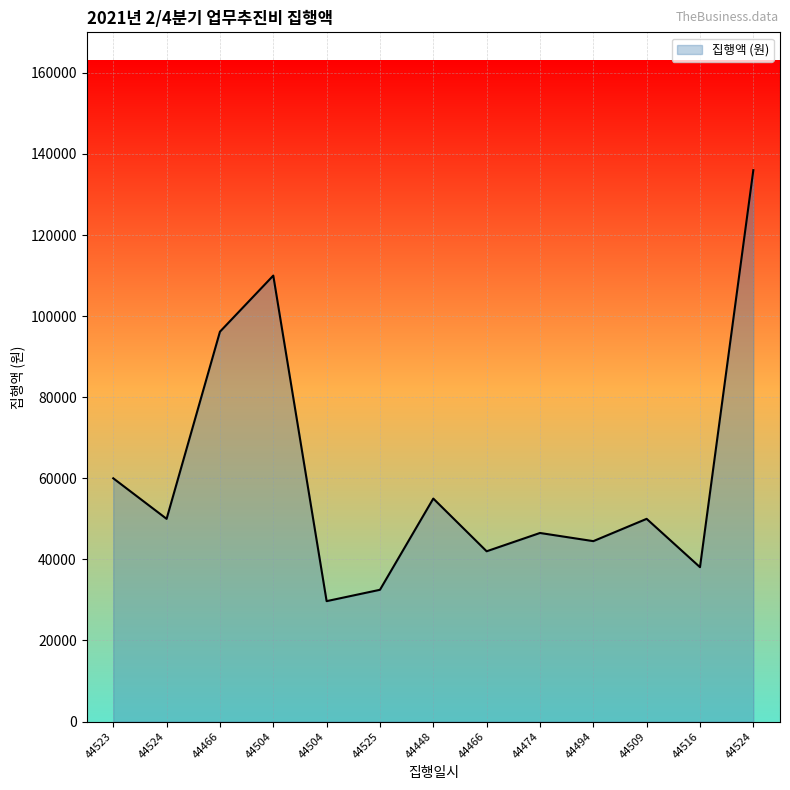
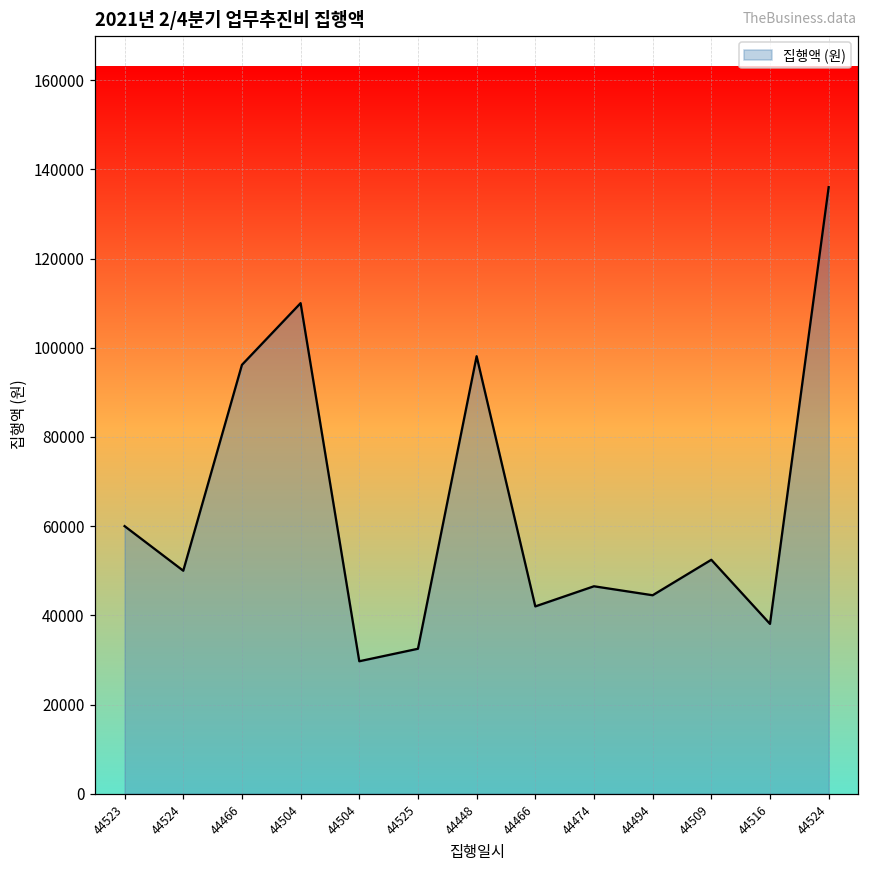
44448: 55000 -> 98000
44509: 50000 -> 52000
